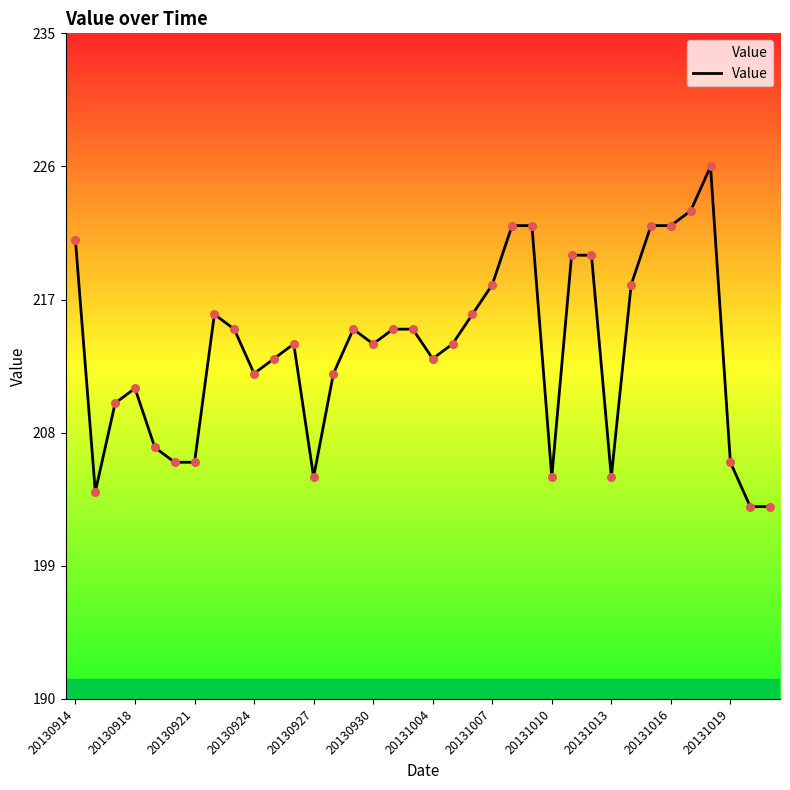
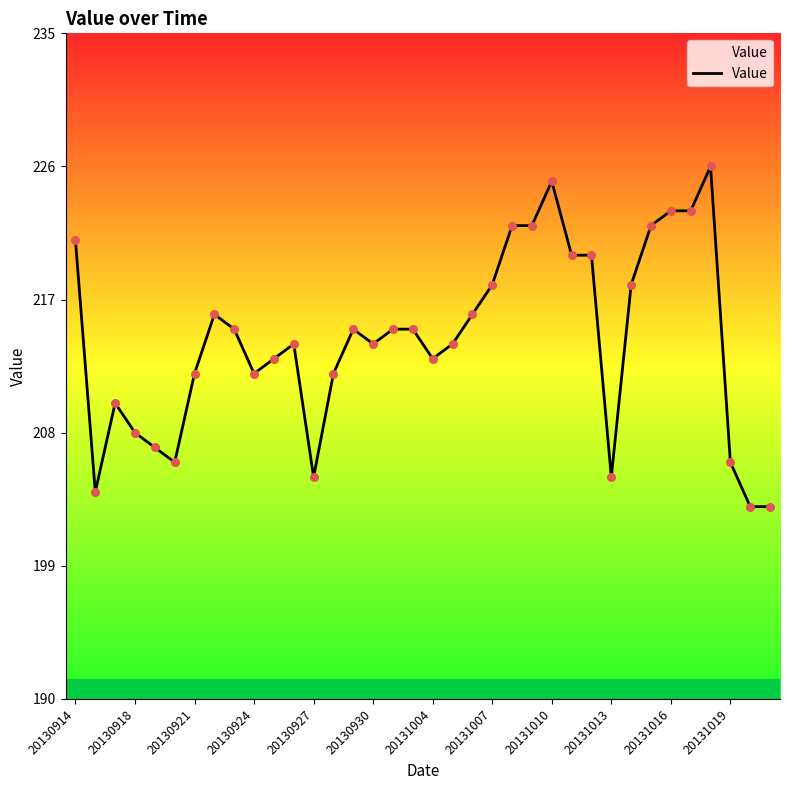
20130918: 211 -> 208
20130921: 206 -> 212
20131010: 205 -> 225
20131016: 222 -> 223
